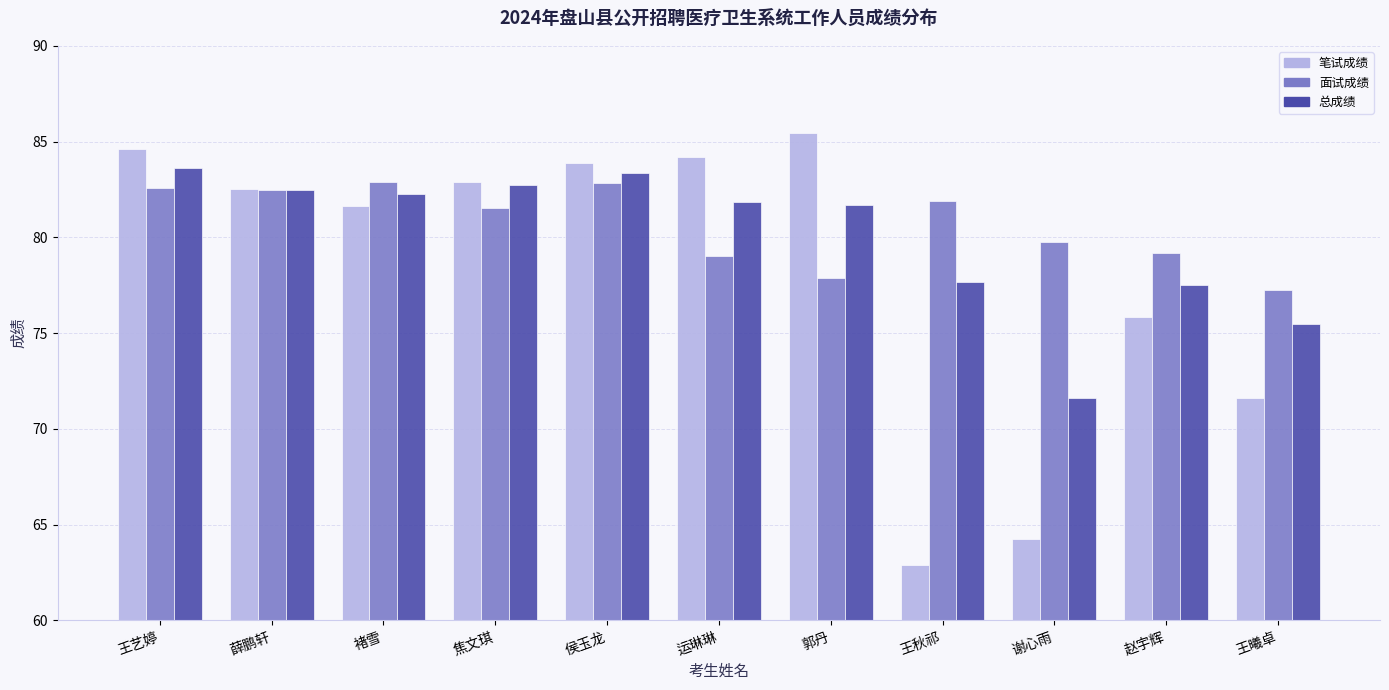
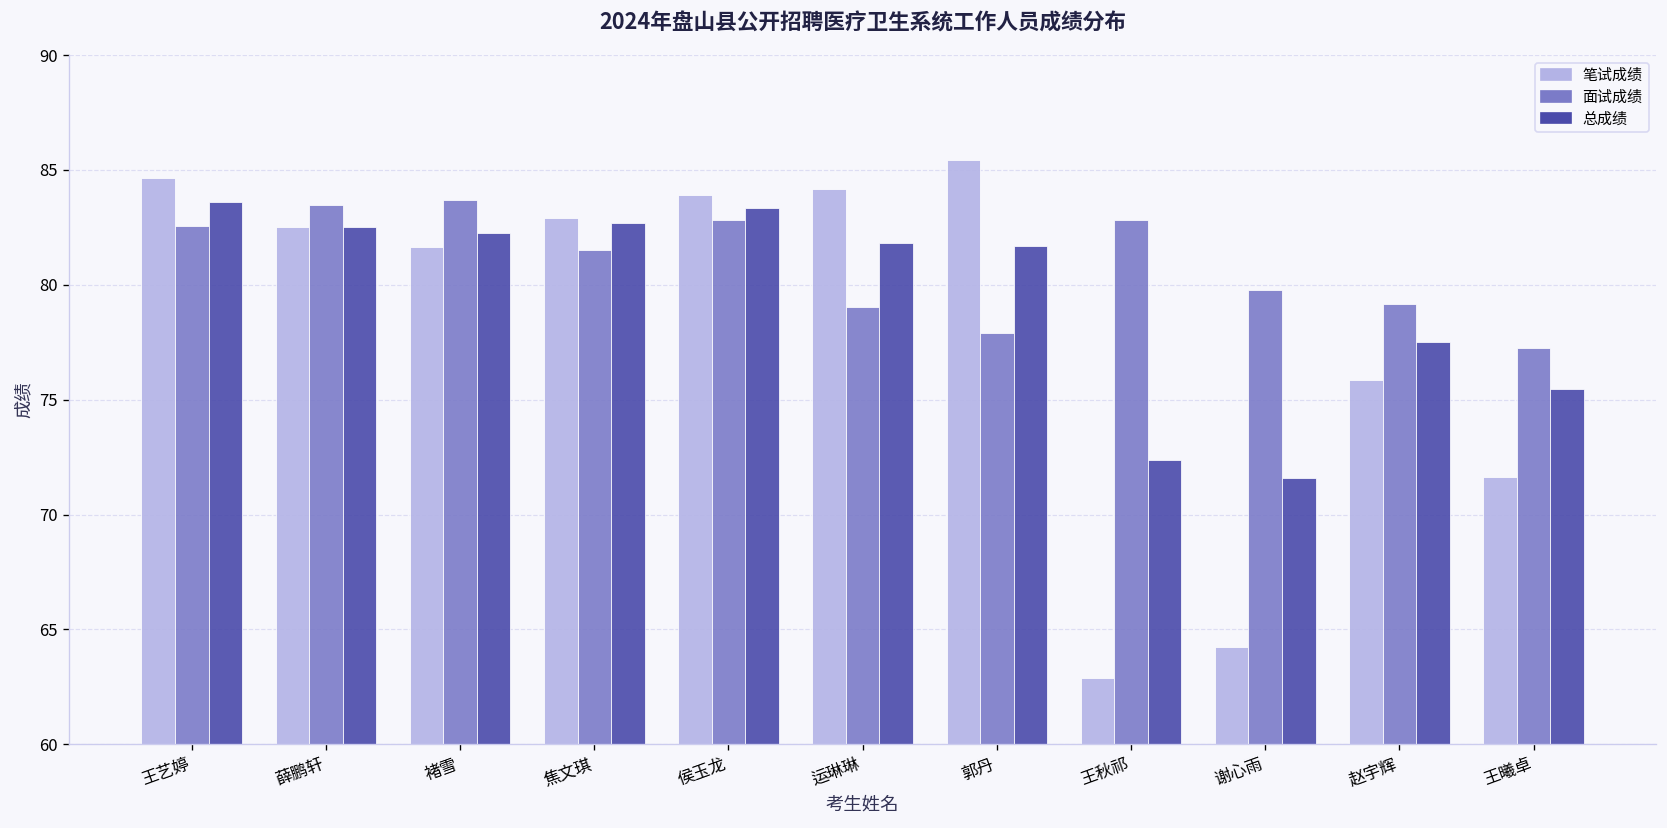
面试成绩, 薛鹏轩: 82.5 -> 83.5
面试成绩, 褚雪: 82.9 -> 83.7
面试成绩, 王秋祁: 81.9 -> 82.8
总成绩, 王秋祁: 77.7 -> 72.4
